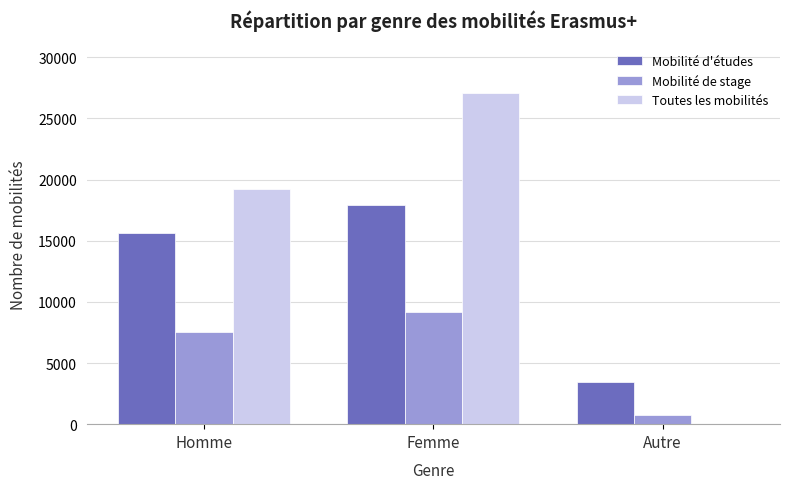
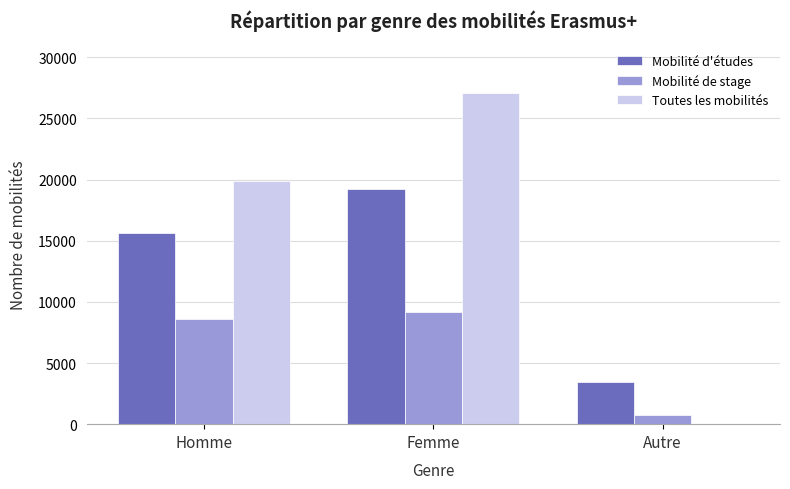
Mobilité de stage, Homme: 7500 -> 8600
Toutes les mobilités, Homme: 19200 -> 19900
Mobilité d'études, Femme: 17900 -> 19300
